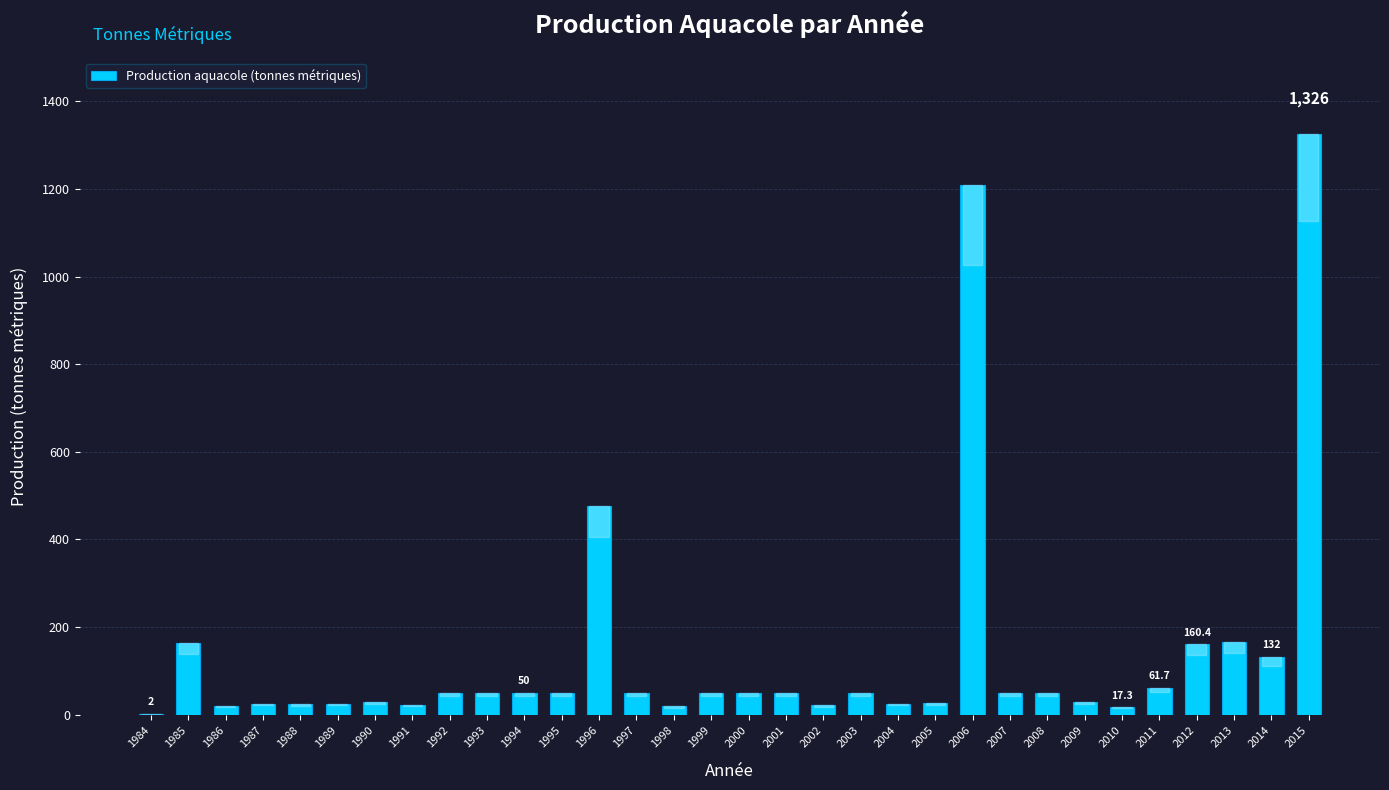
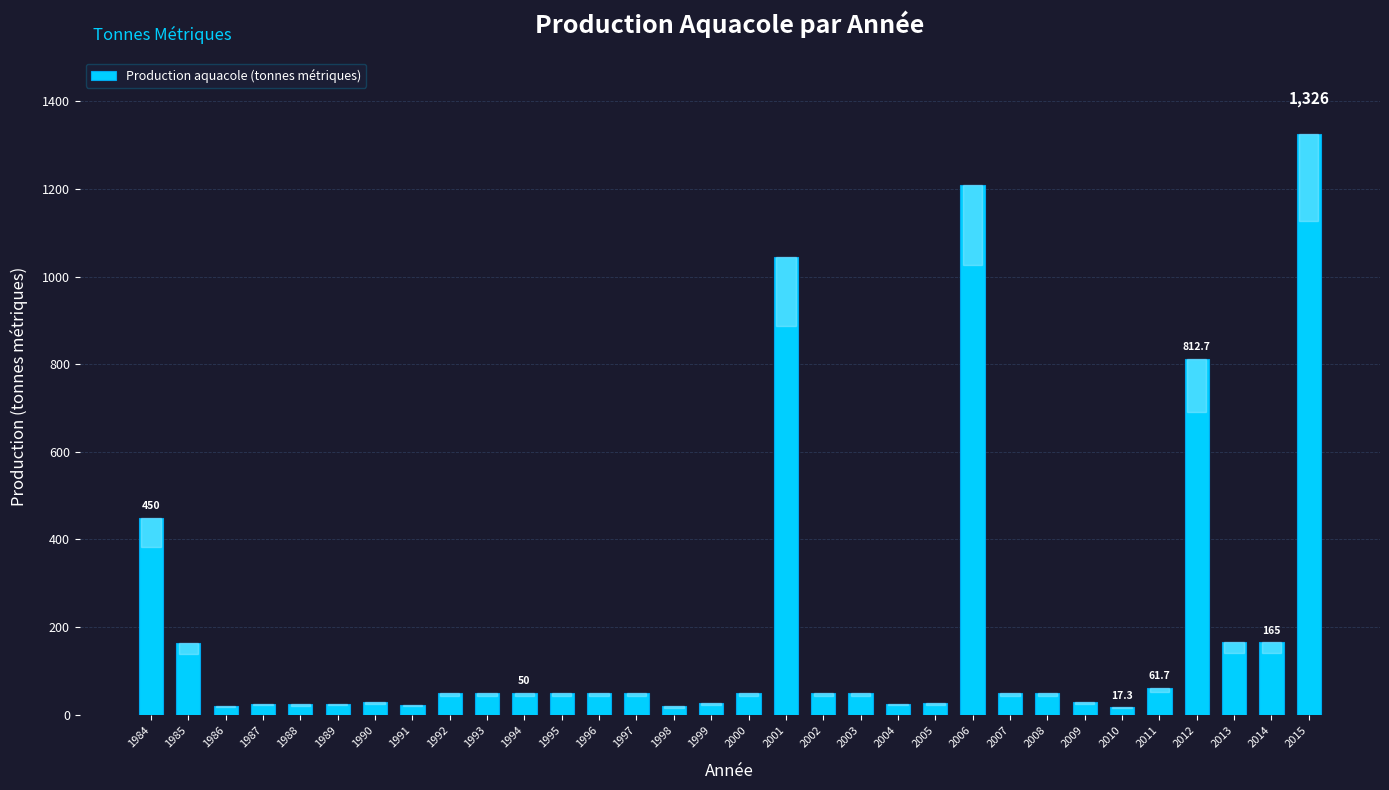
1984: 2 -> 450
1996: 480 -> 50
1999: 50 -> 30
2001: 50 -> 1040
2002: 20 -> 50
2012: 160.4 -> 812.7
2014: 132 -> 165
